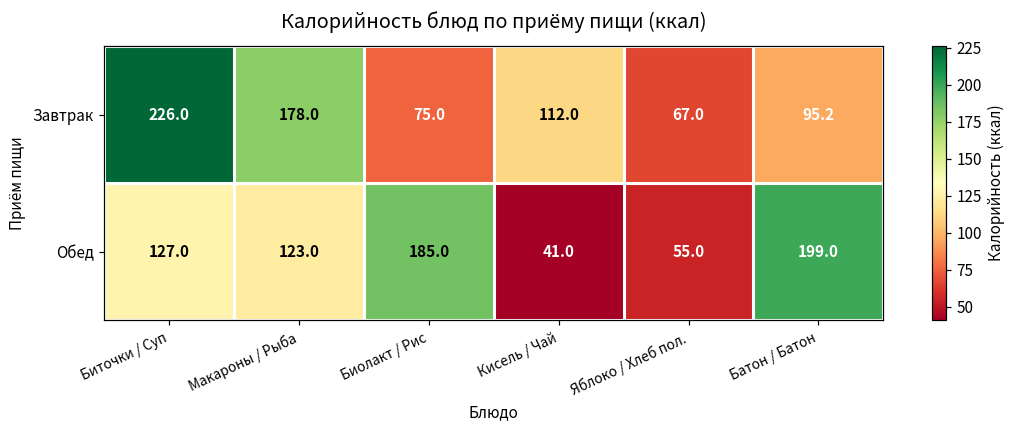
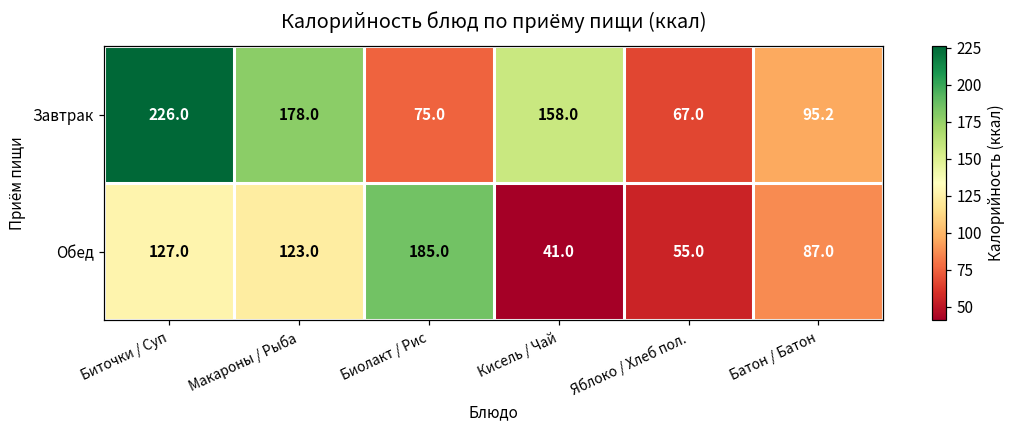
Завтрак, Кисель / Чай: 112.0 -> 158.0
Обед, Батон / Батон: 199.0 -> 87.0
